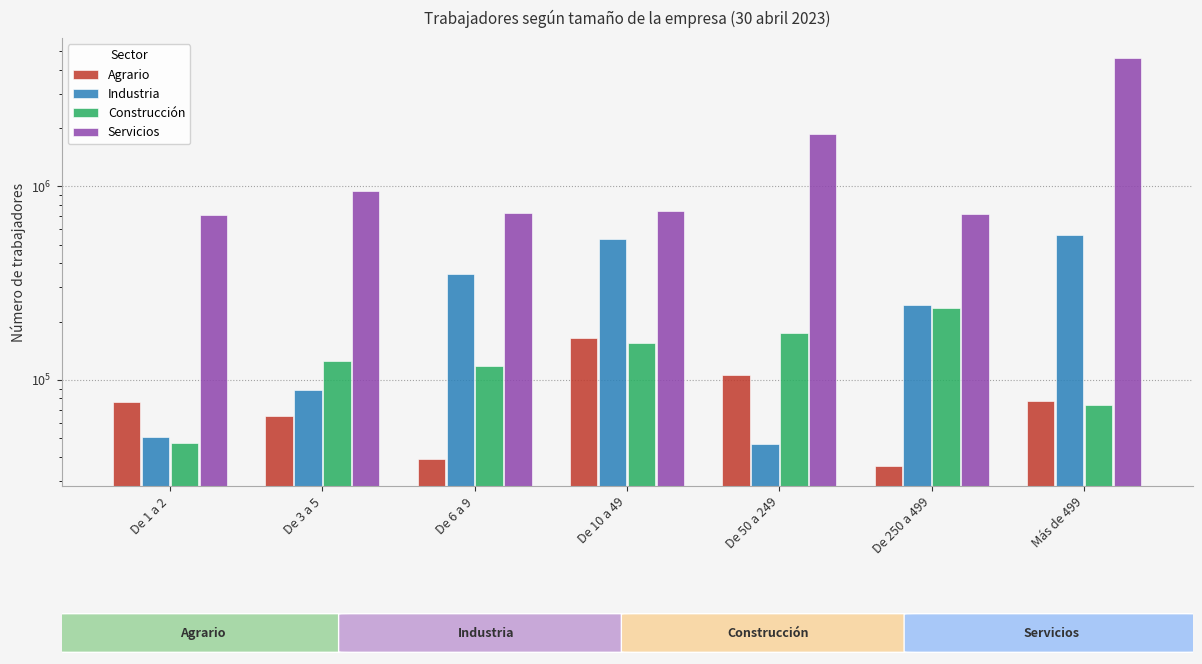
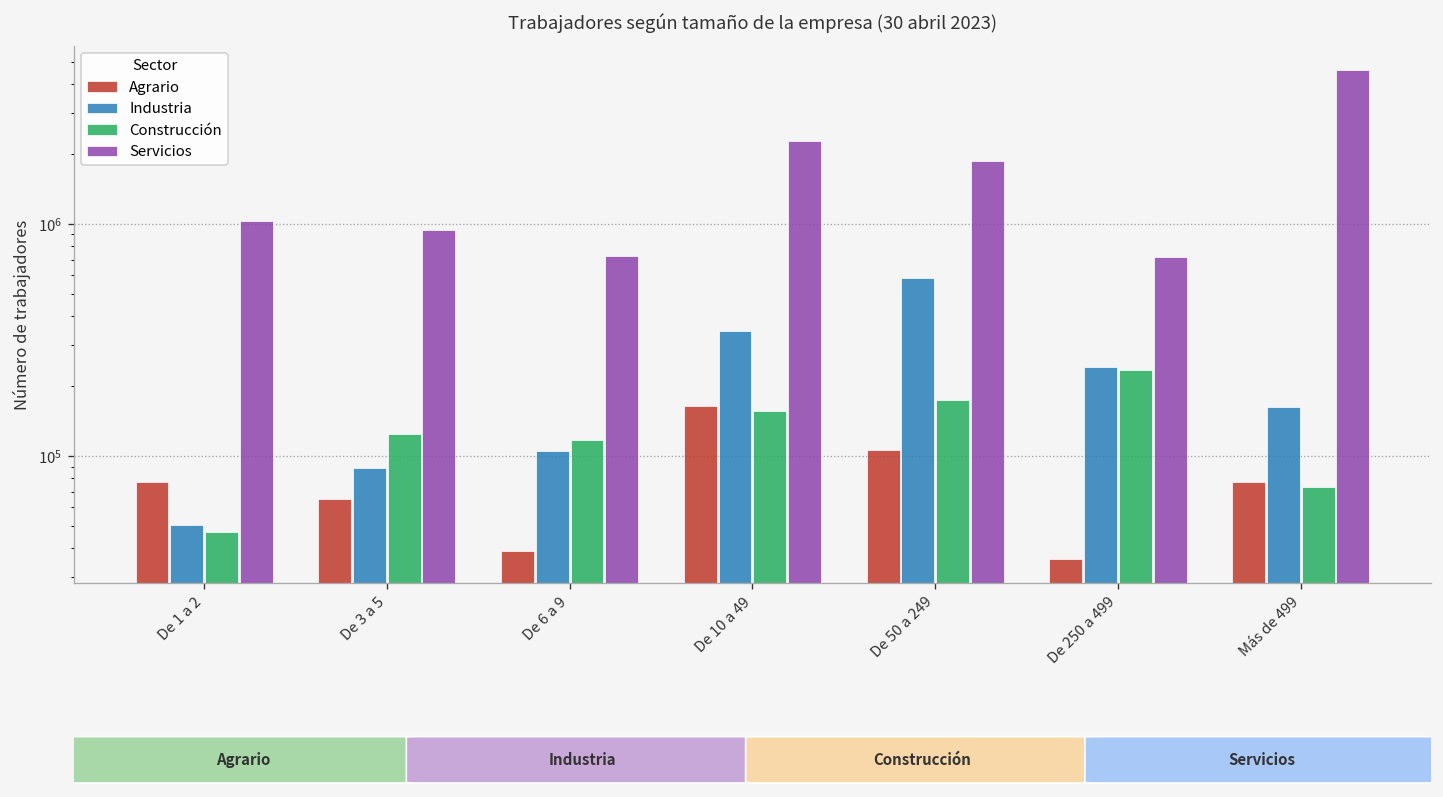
Servicios, De 1 a 2: 710000 -> 1000000
Industria, De 6 a 9: 350000 -> 110000
Industria, De 10 a 49: 530000 -> 340000
Servicios, De 10 a 49: 750000 -> 2300000
Industria, De 50 a 249: 47000 -> 580000
Industria, Más de 499: 560000 -> 160000
